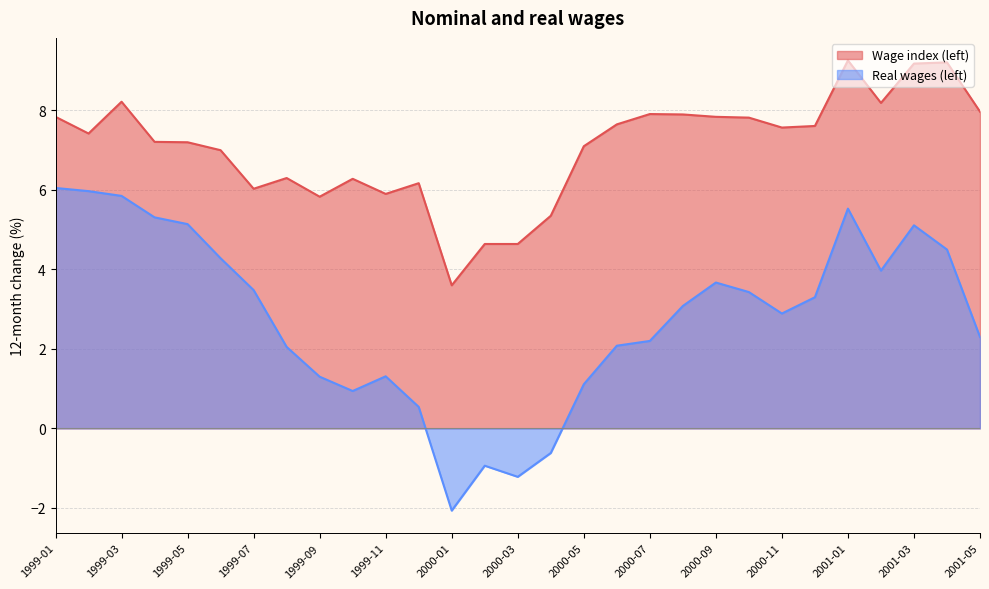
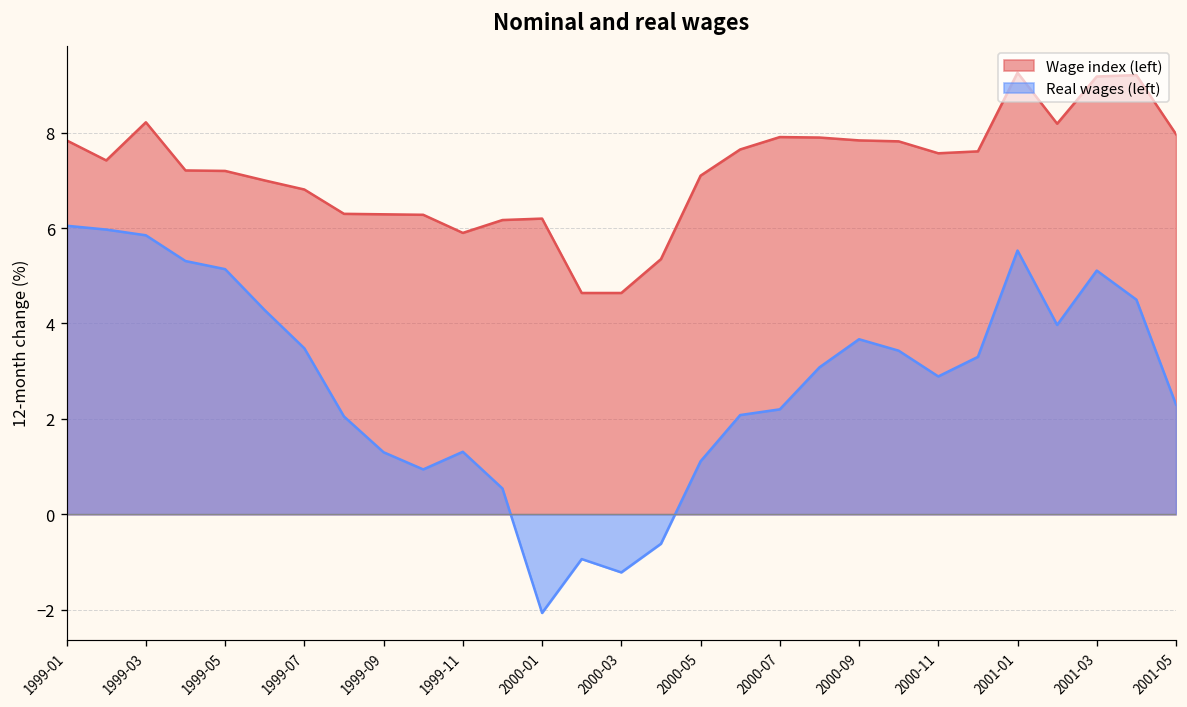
Wage index (left), 1999-07: 6.0 -> 6.8
Wage index (left), 1999-09: 5.8 -> 6.3
Wage index (left), 2000-01: 3.6 -> 6.2
